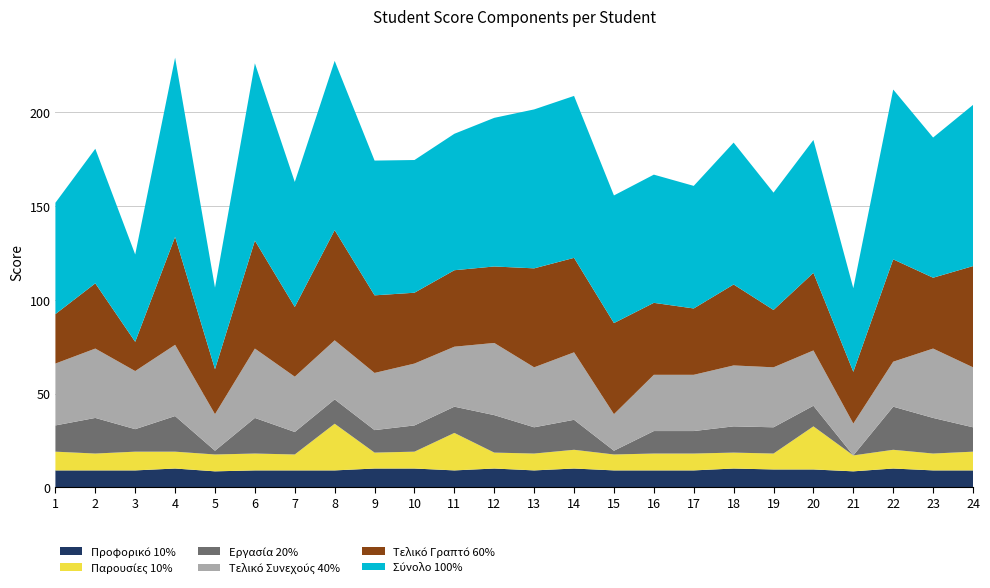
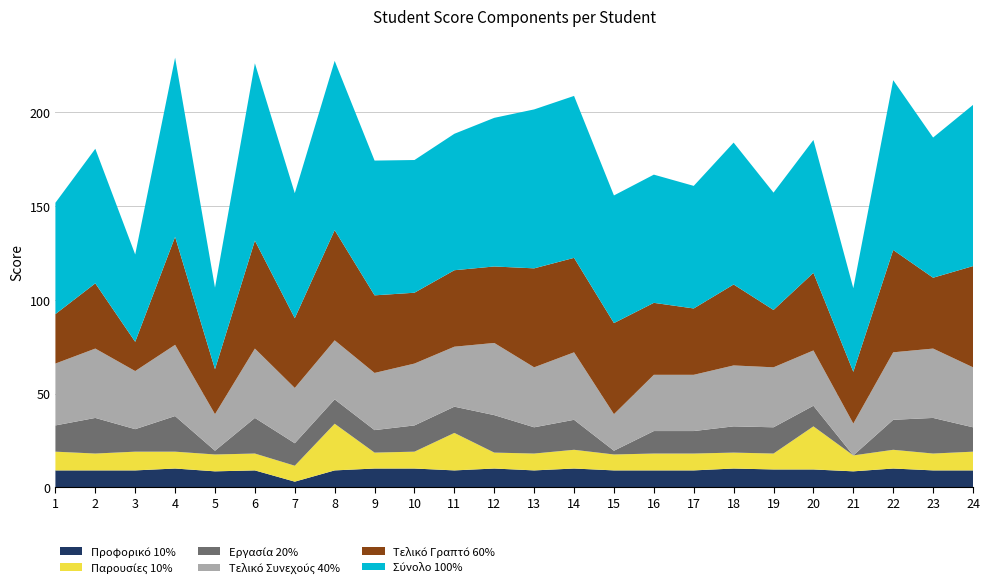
Προφορικό 10%, 7: 9 -> 3
Εργασία 20%, 22: 23 -> 16
Τελικό Συνεχούς 40%, 22: 24 -> 36
